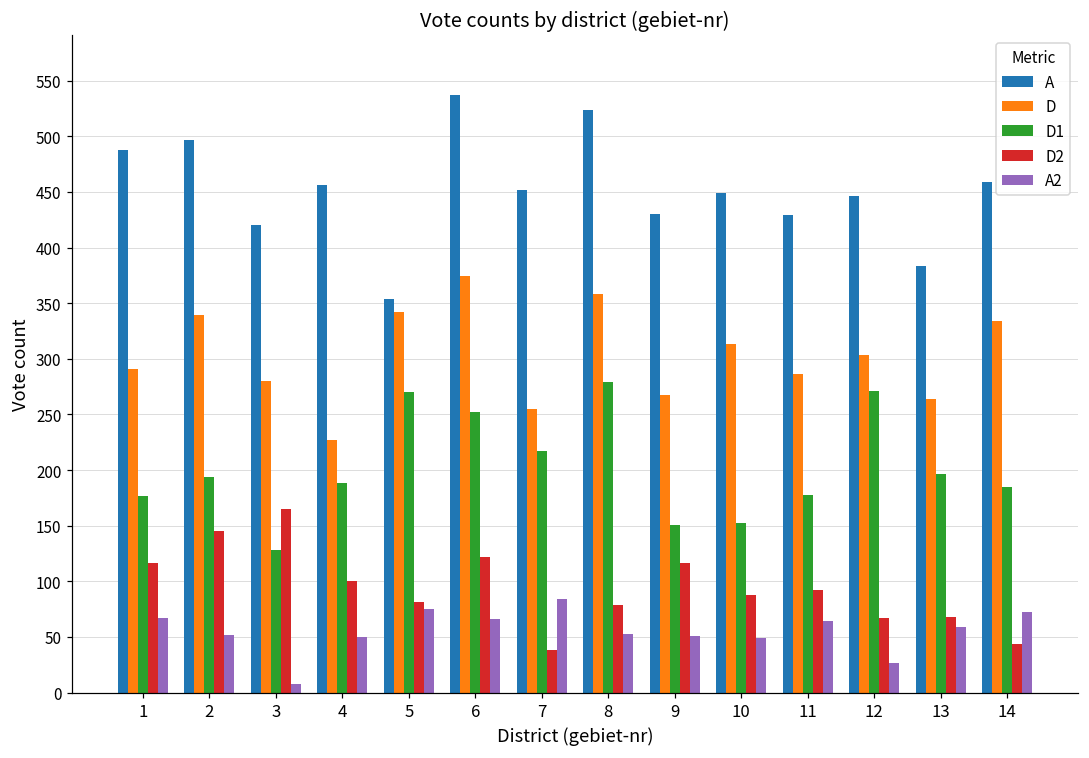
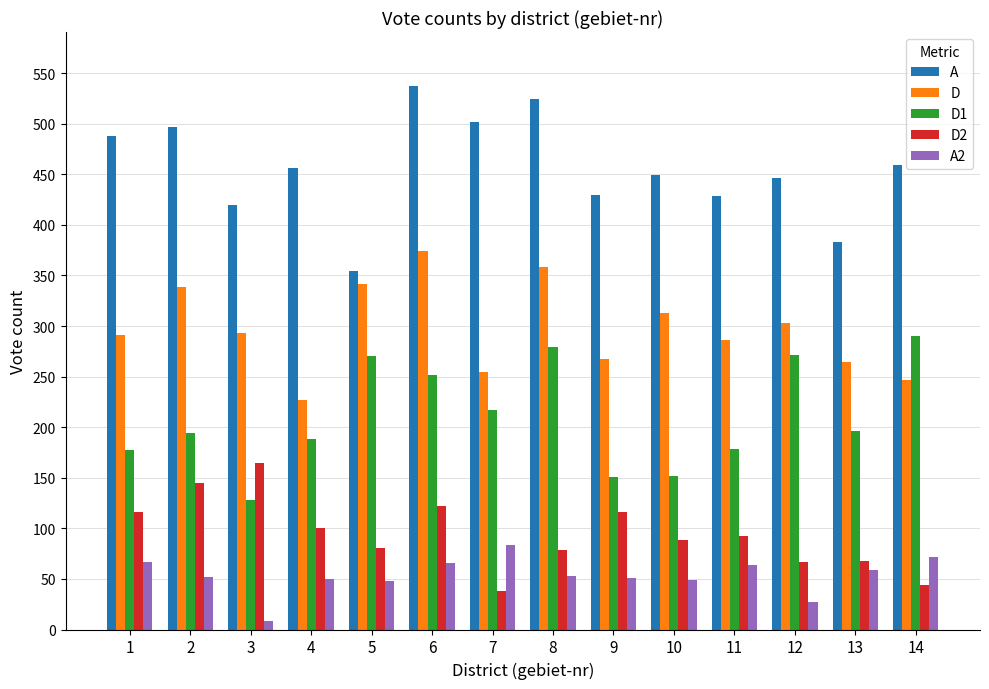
D, 3: 280 -> 293
A2, 5: 75 -> 48
A, 7: 452 -> 502
D, 14: 334 -> 247
D1, 14: 185 -> 290
